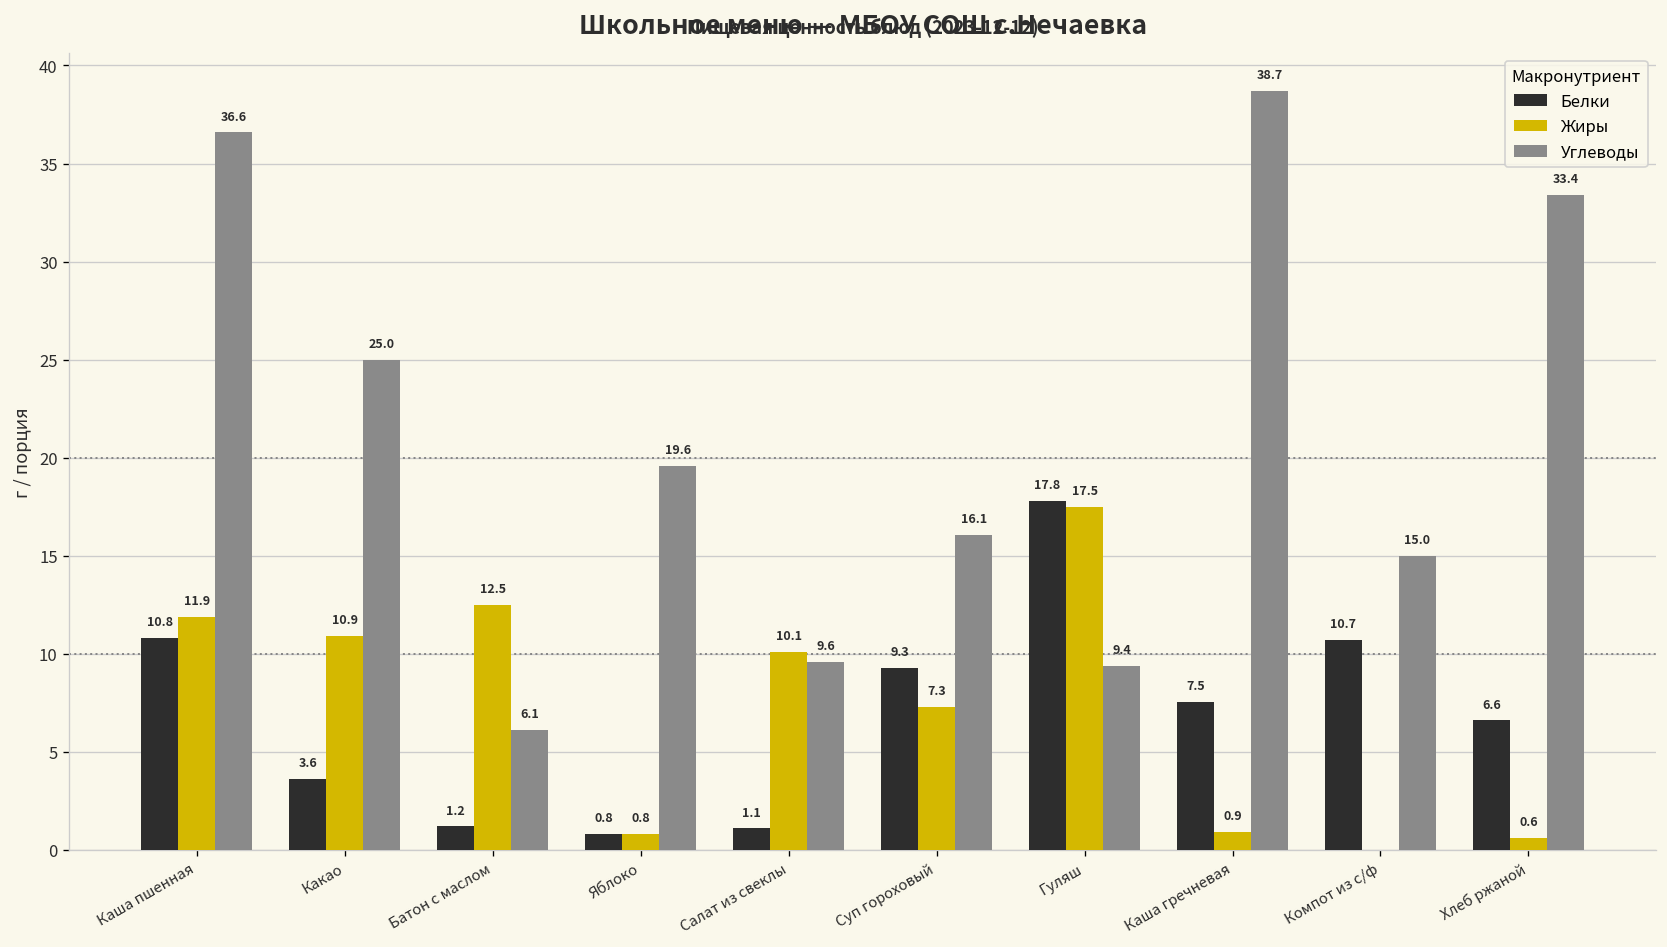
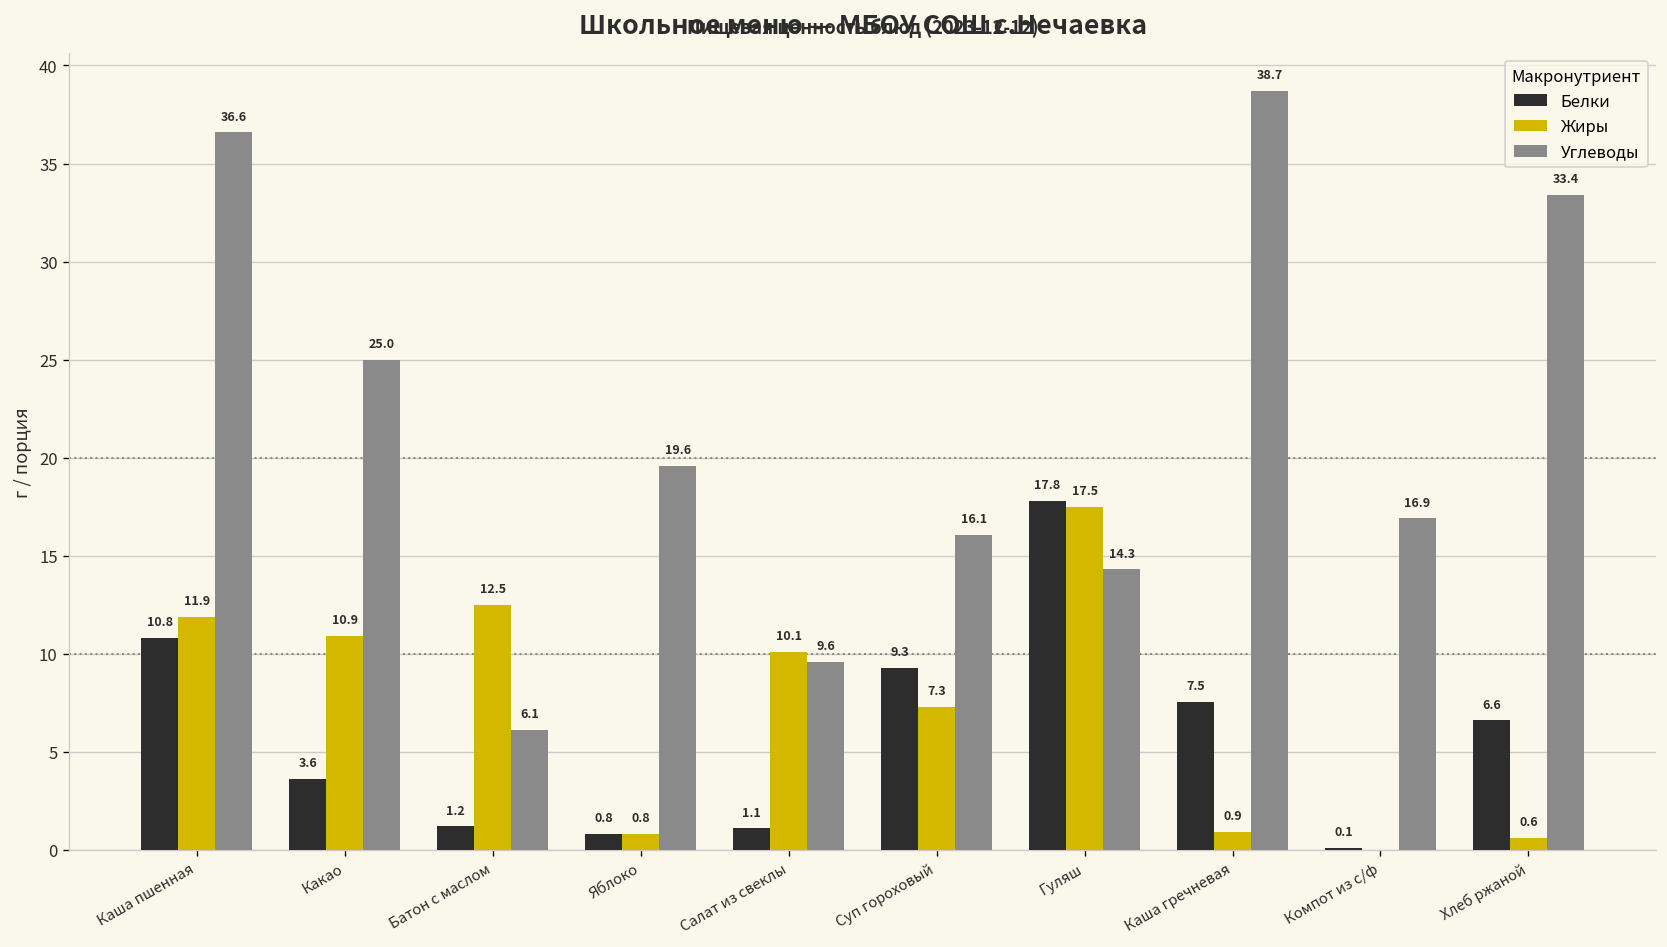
Углеводы, Гуляш: 9.4 -> 14.3
Белки, Компот из с/ф: 10.7 -> 0.1
Углеводы, Компот из с/ф: 15.0 -> 16.9
